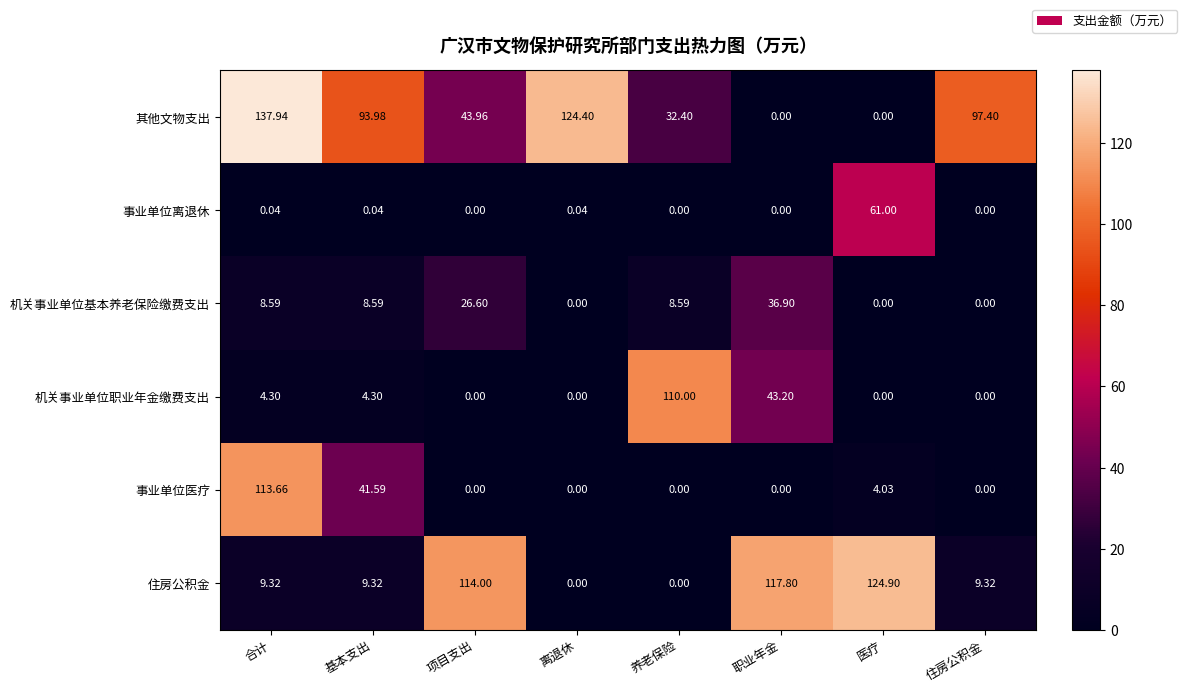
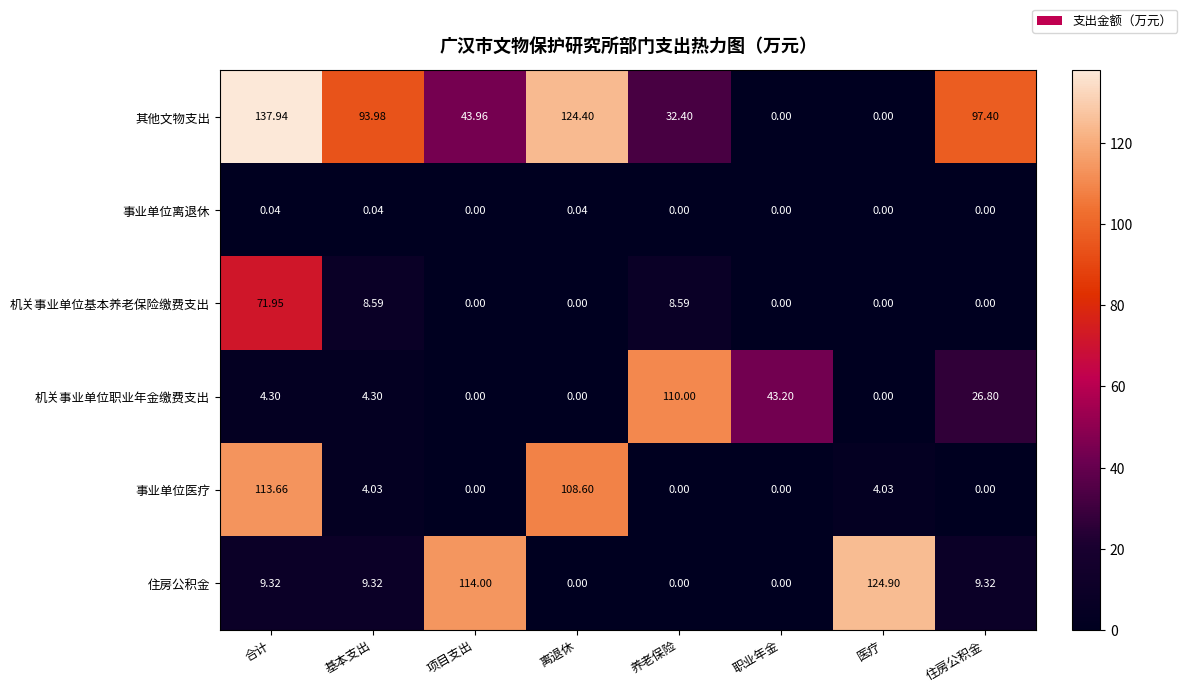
事业单位离退休, 医疗: 61.00 -> 0.00
机关事业单位基本养老保险缴费支出, 合计: 8.59 -> 71.95
机关事业单位基本养老保险缴费支出, 项目支出: 26.60 -> 0.00
机关事业单位基本养老保险缴费支出, 职业年金: 36.90 -> 0.00
机关事业单位职业年金缴费支出, 住房公积金: 0.00 -> 26.80
事业单位医疗, 基本支出: 41.59 -> 4.03
事业单位医疗, 离退休: 0.00 -> 108.60
住房公积金, 职业年金: 117.80 -> 0.00
